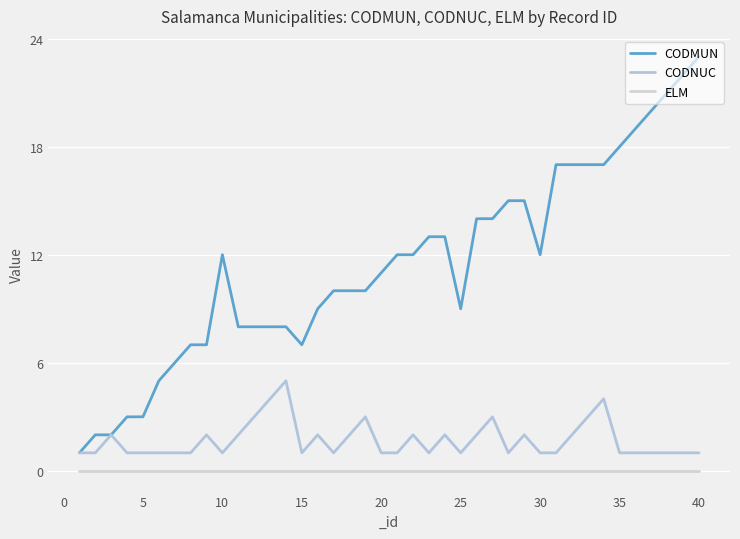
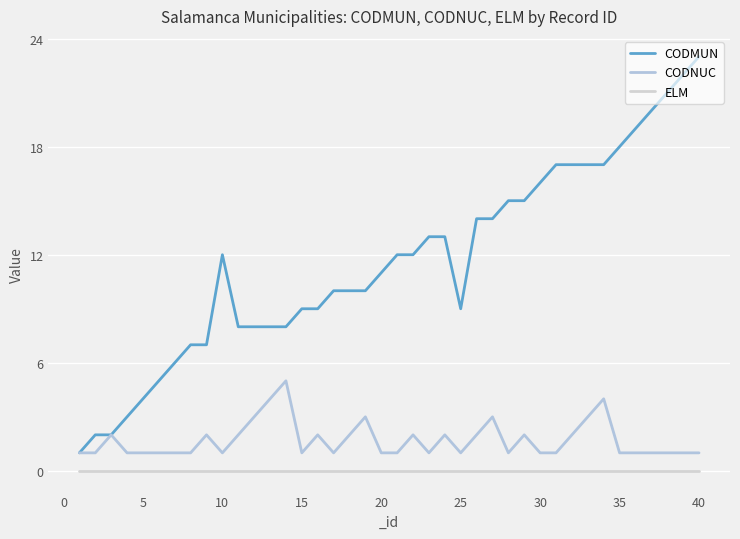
CODMUN, 5: 3 -> 4
CODMUN, 15: 7 -> 9
CODMUN, 30: 12 -> 16
